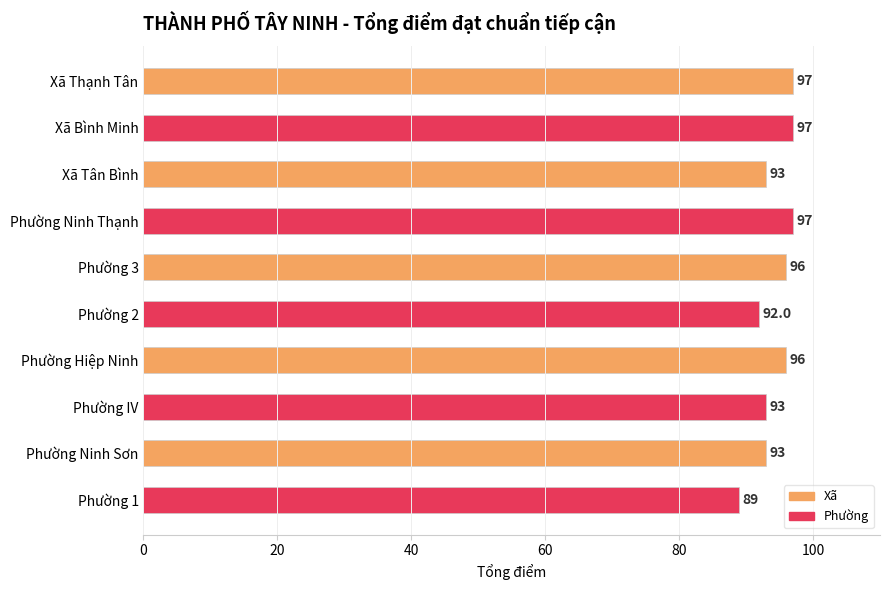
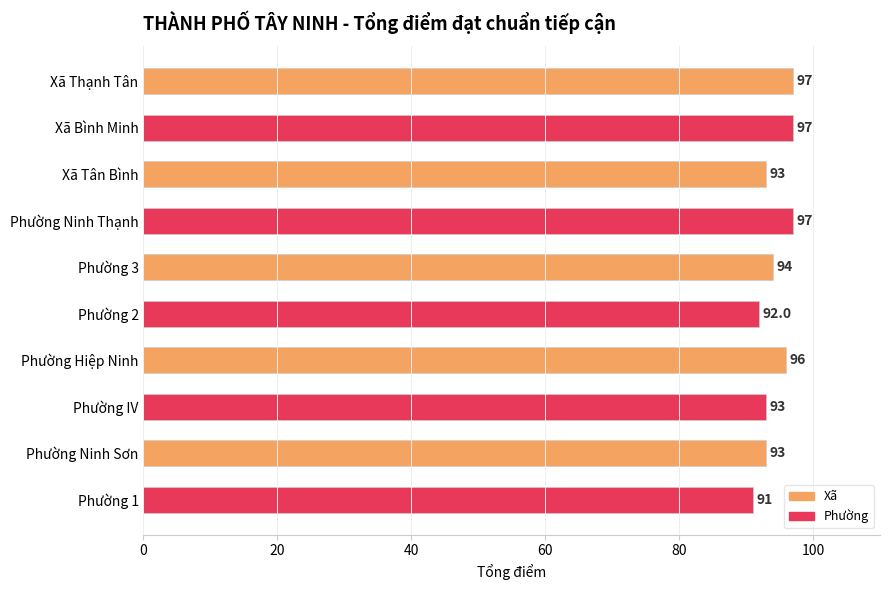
Phường 3: 96 -> 94
Phường 1: 89 -> 91
